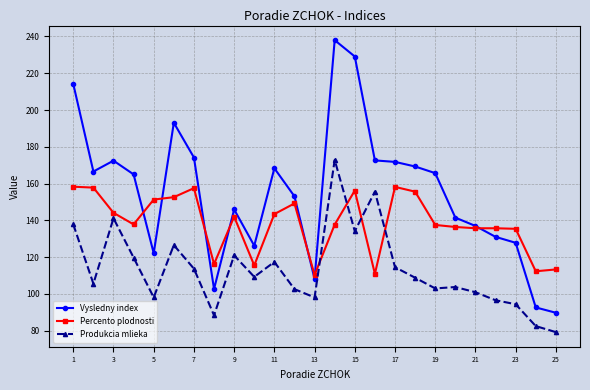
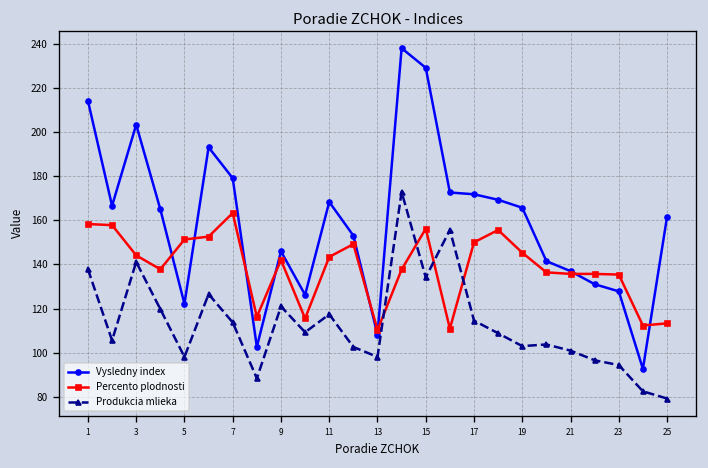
Vysledny index, 3: 172 -> 203
Vysledny index, 7: 174 -> 179
Percento plodnosti, 7: 158 -> 163
Percento plodnosti, 17: 158 -> 150
Percento plodnosti, 19: 138 -> 145
Vysledny index, 25: 90 -> 162
